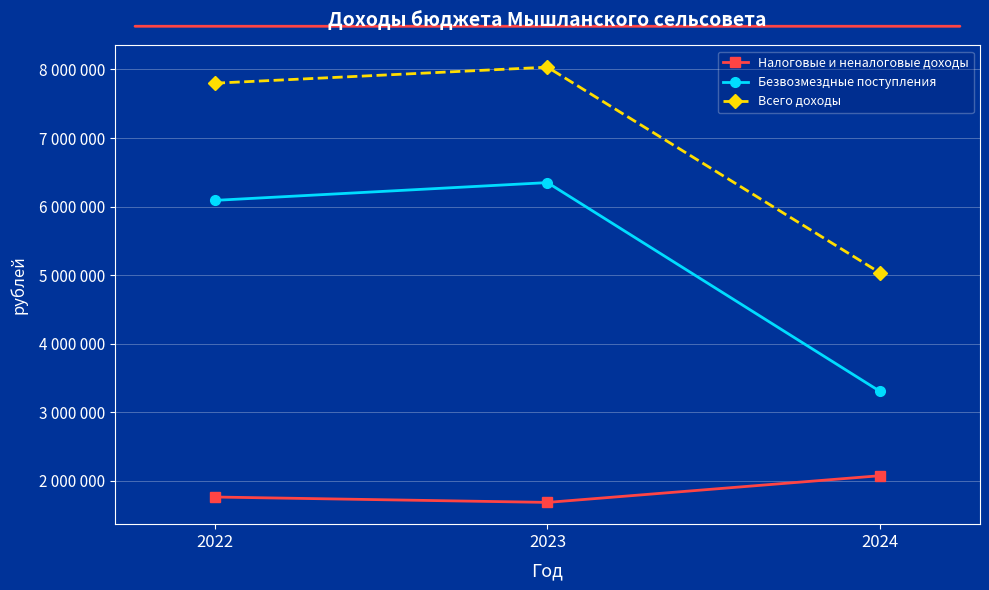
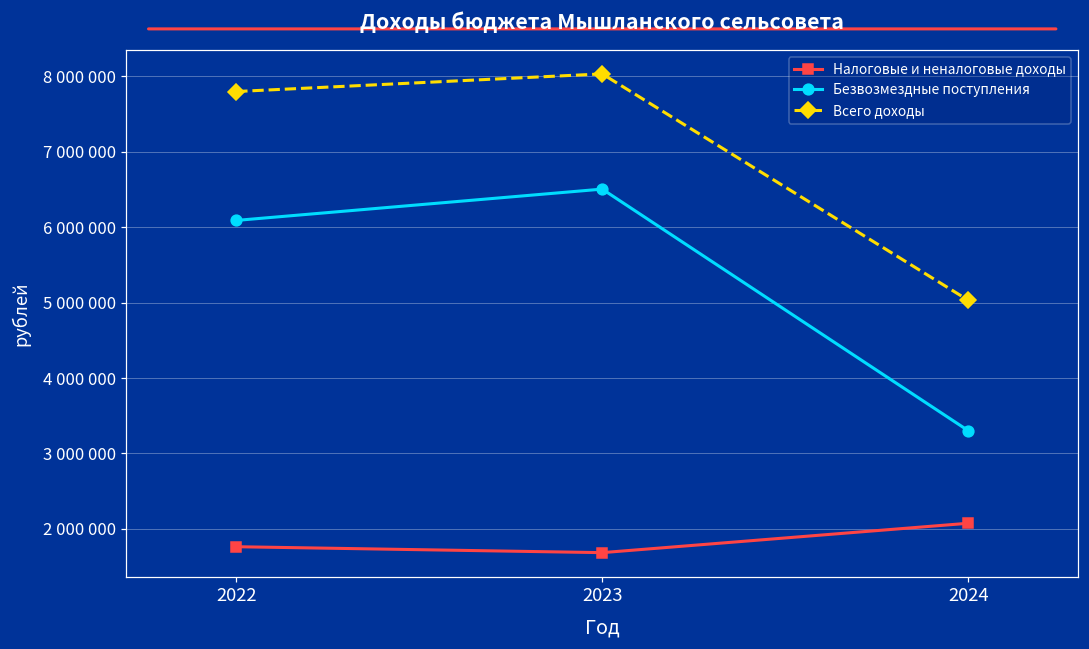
Безвозмездные поступления, 2023: 6300000 -> 6500000
